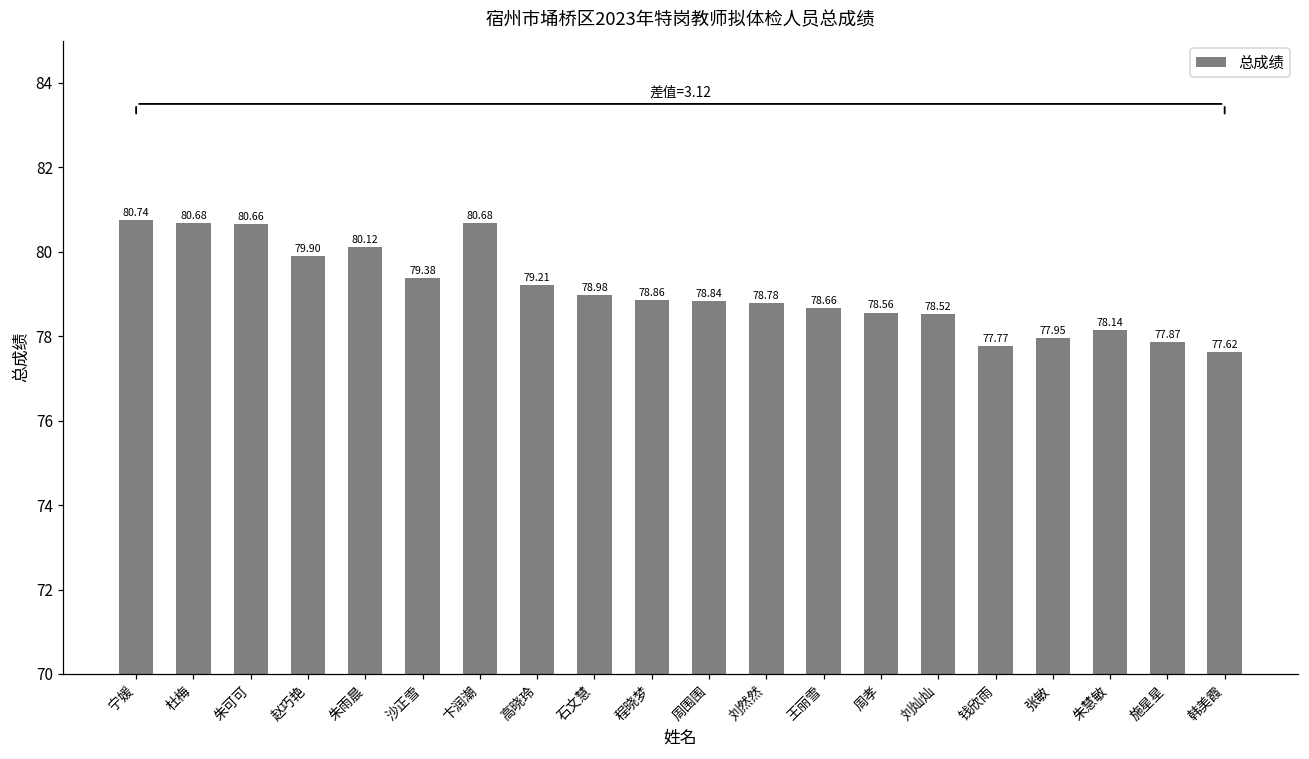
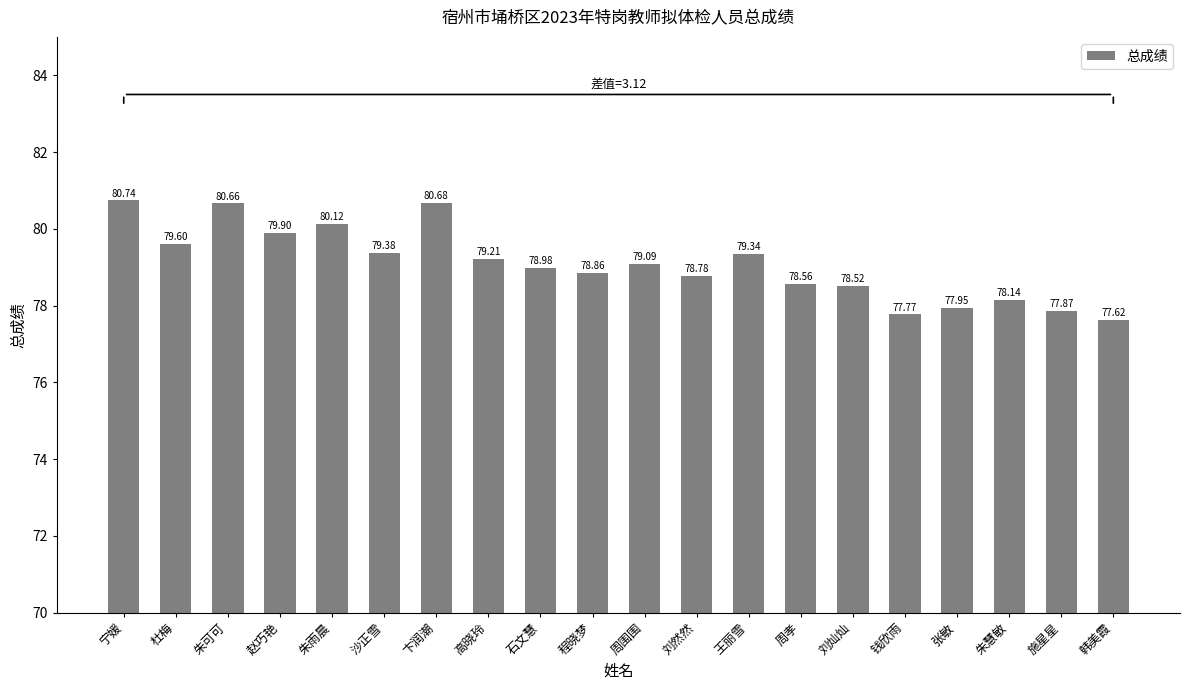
杜梅: 80.68 -> 79.60
周围围: 78.84 -> 79.09
王丽雪: 78.66 -> 79.34
